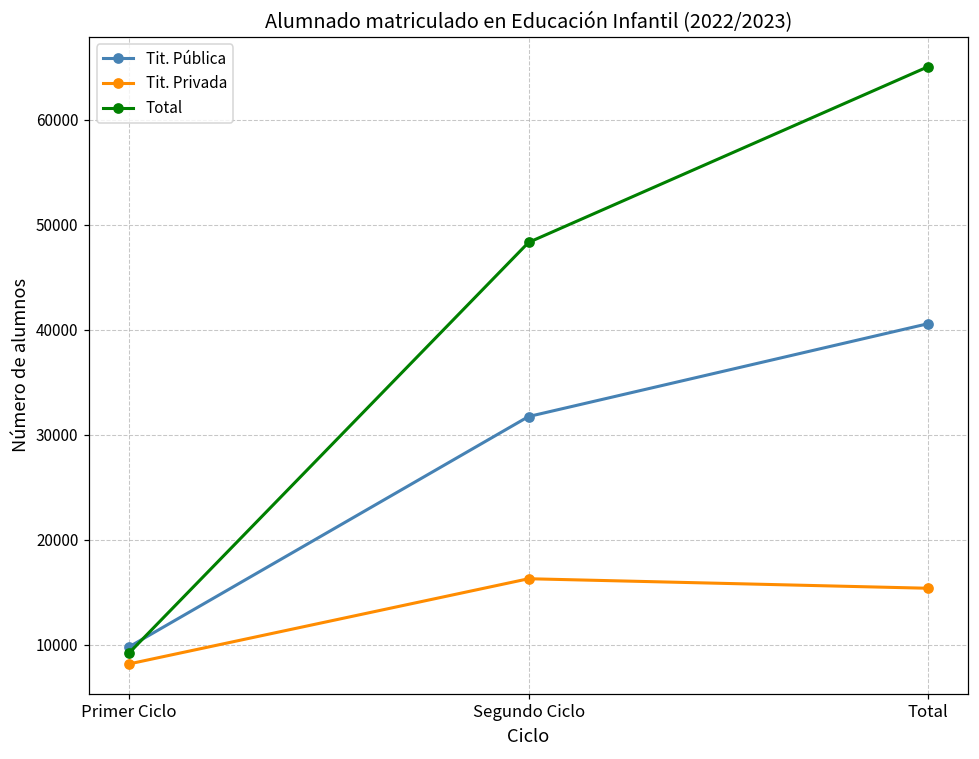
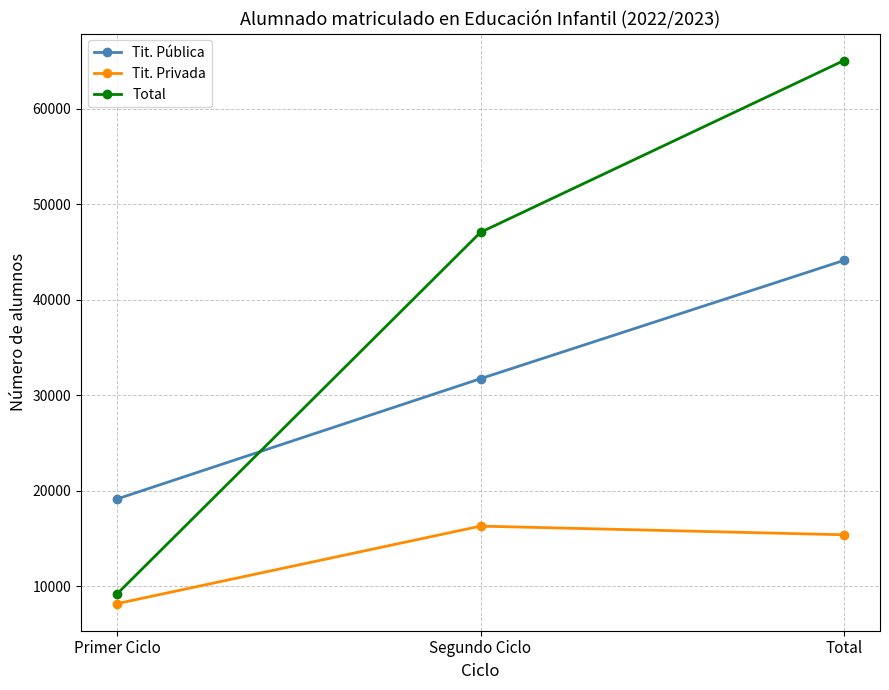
Tit. Pública, Primer Ciclo: 10000 -> 19000
Total, Segundo Ciclo: 48000 -> 47000
Tit. Pública, Total: 41000 -> 44000
